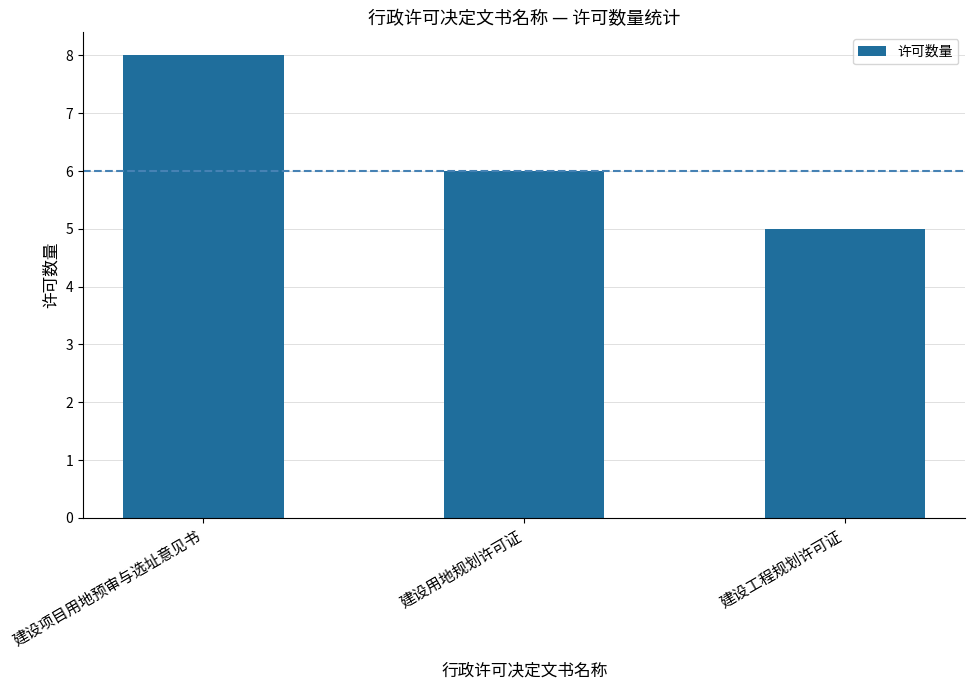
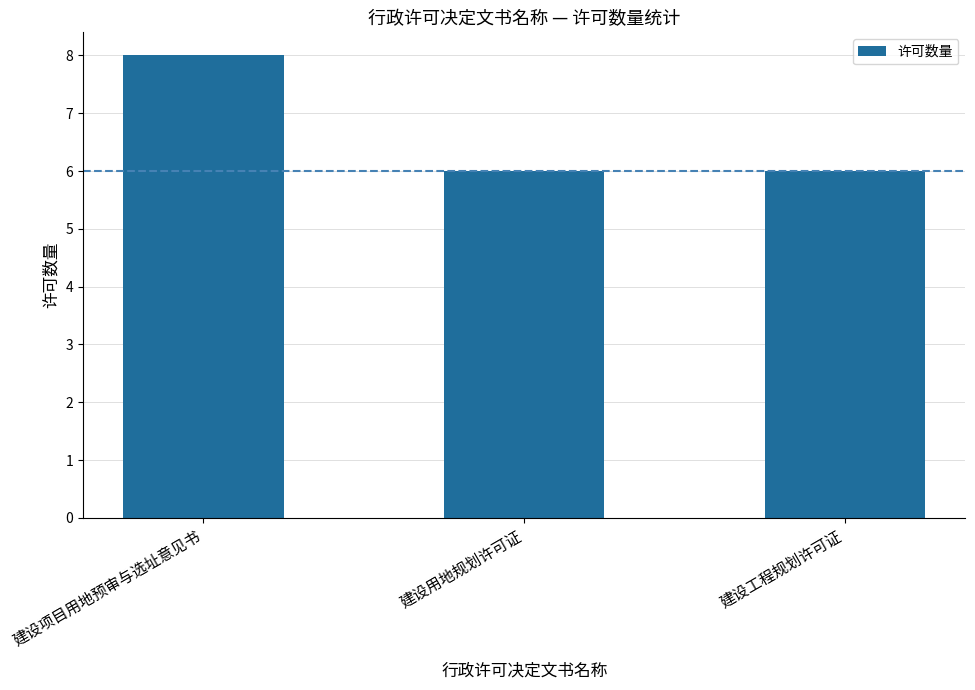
建设工程规划许可证: 5 -> 6
